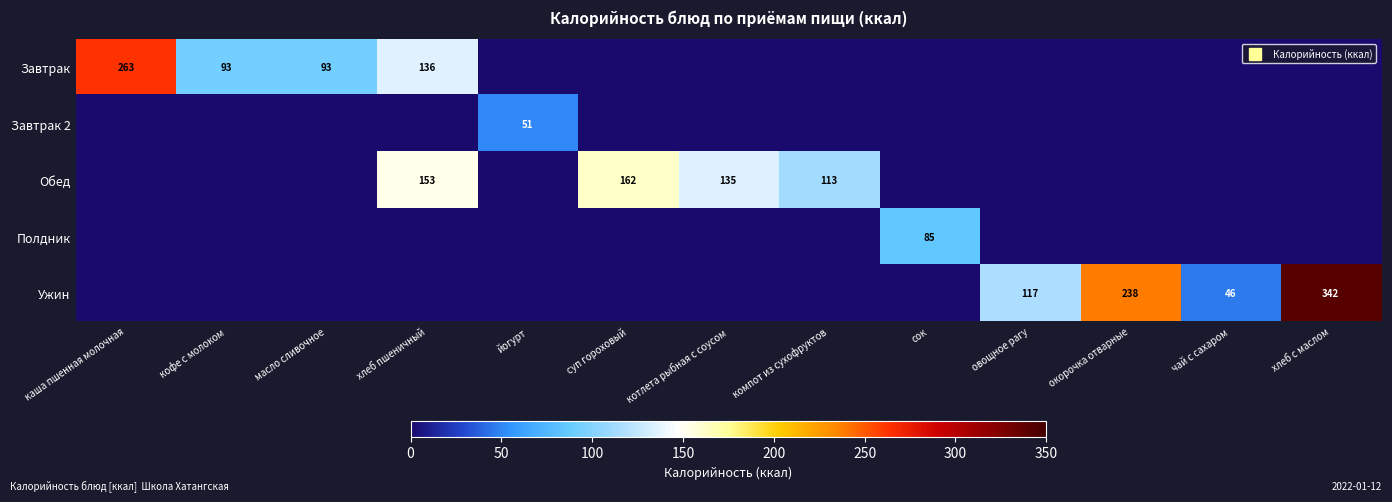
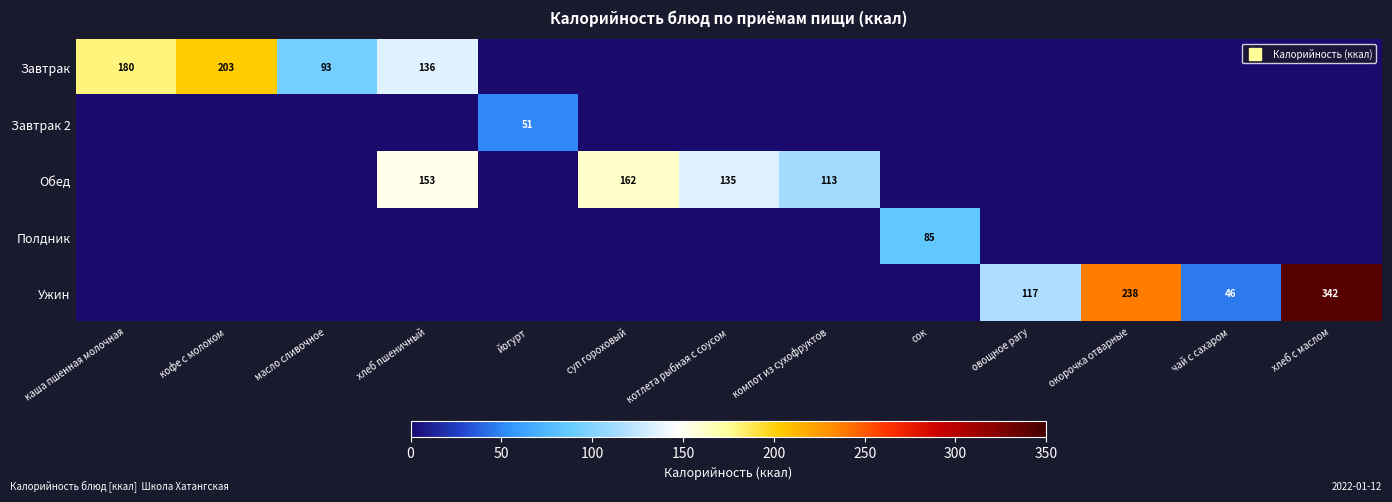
Завтрак, каша пшенная молочная: 263 -> 180
Завтрак, кофе с молоком: 93 -> 203
